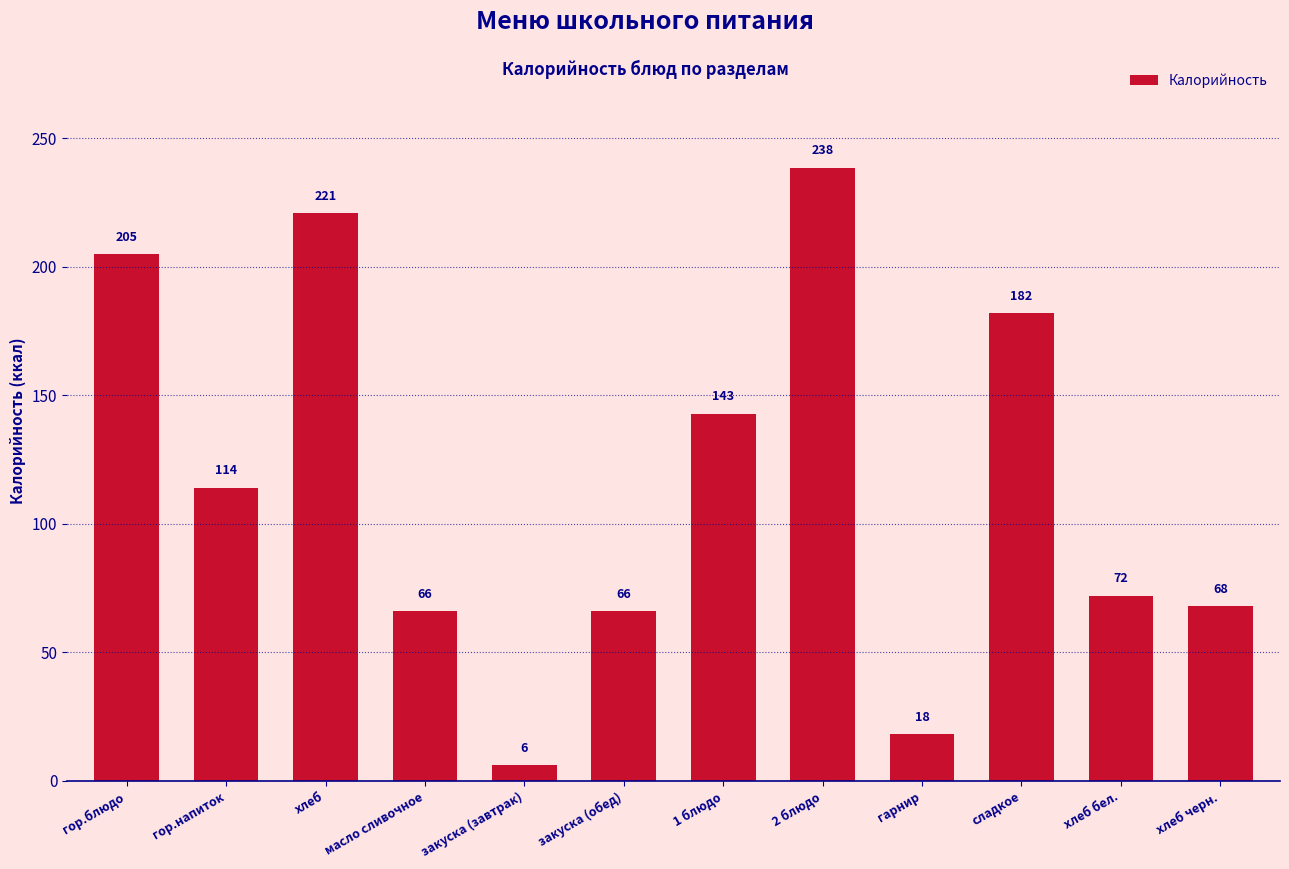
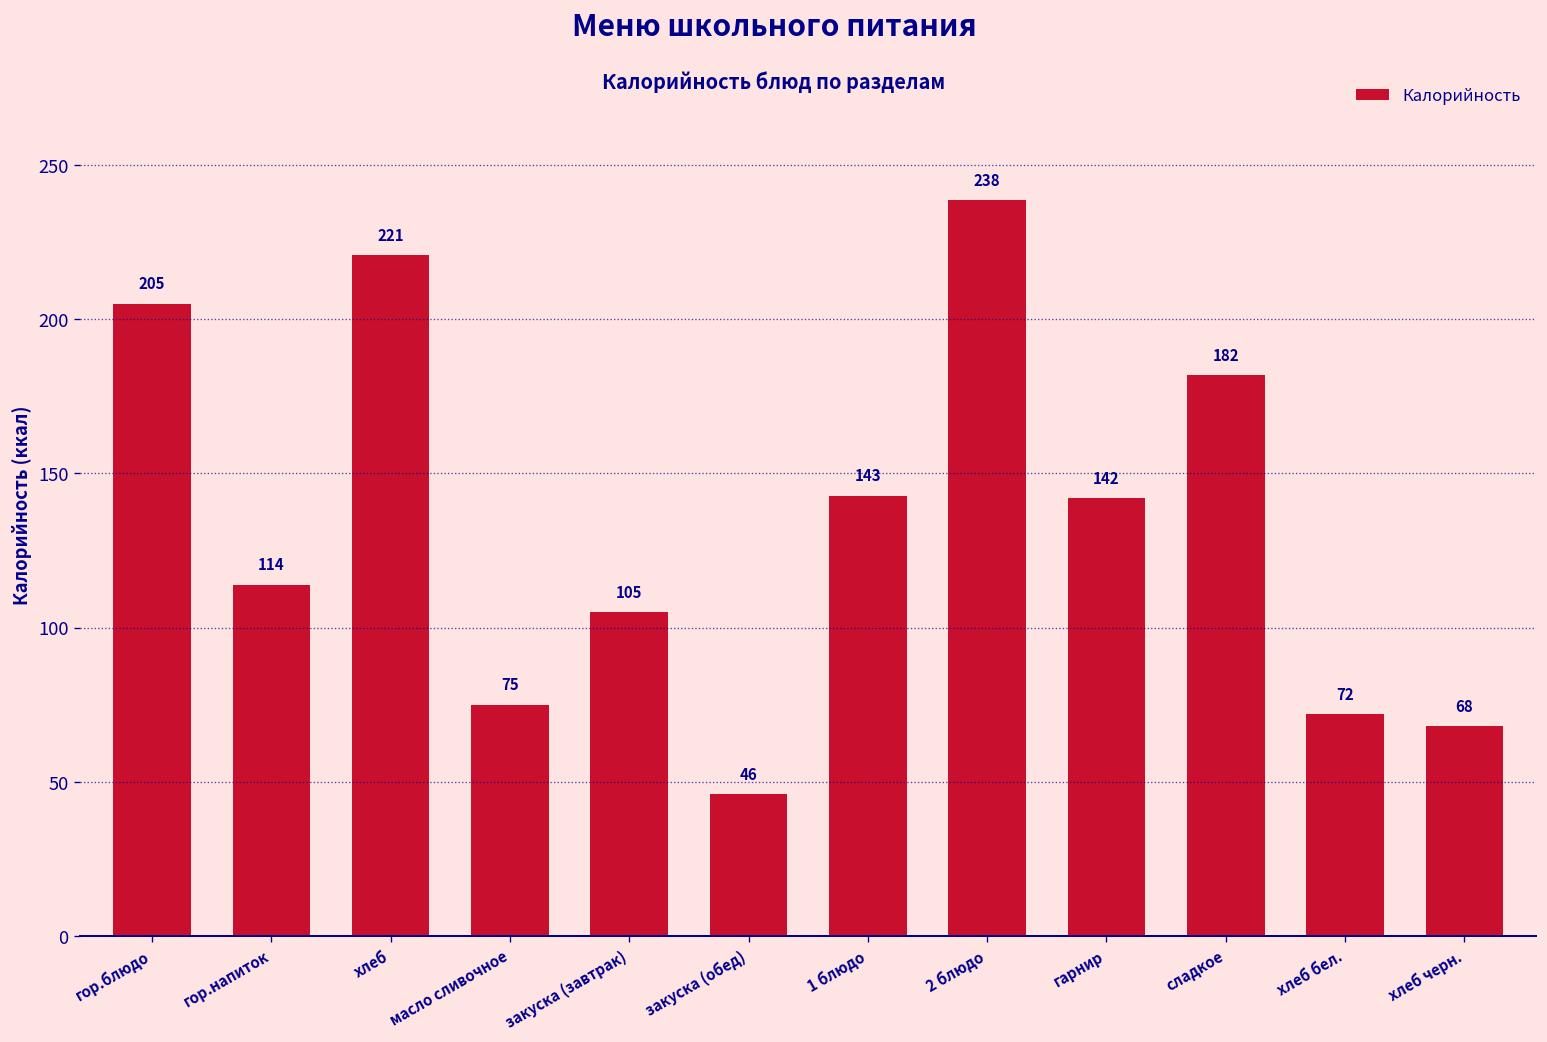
масло сливочное: 66 -> 75
закуска (завтрак): 6 -> 105
закуска (обед): 66 -> 46
гарнир: 18 -> 142
